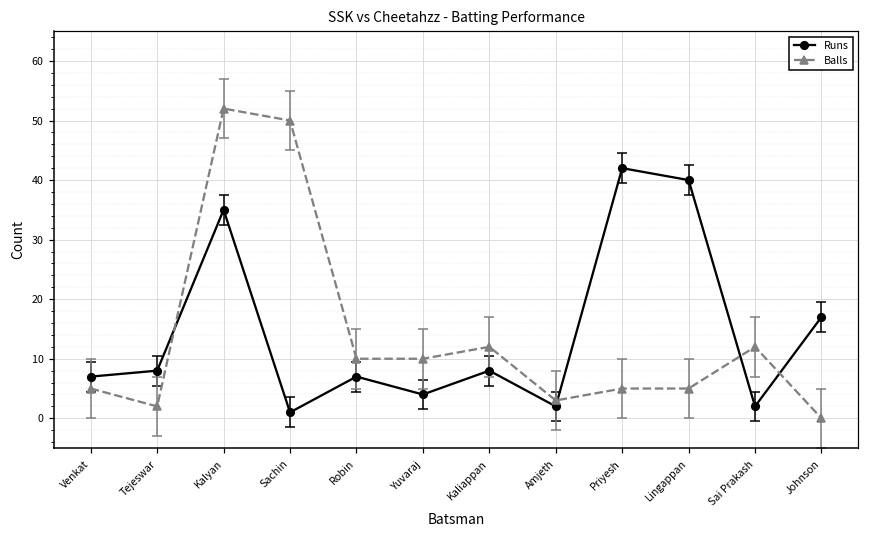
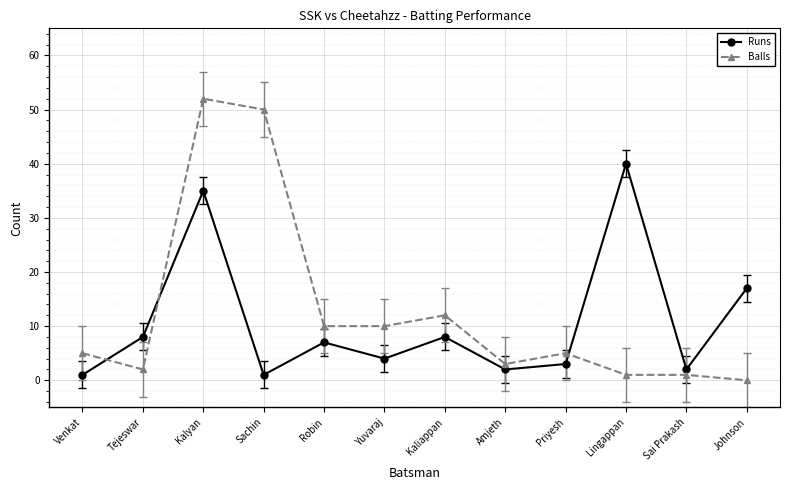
Runs, Venkat: 7 -> 1
Runs, Priyesh: 42 -> 3
Balls, Lingappan: 5 -> 1
Balls, Sai Prakash: 12 -> 1
